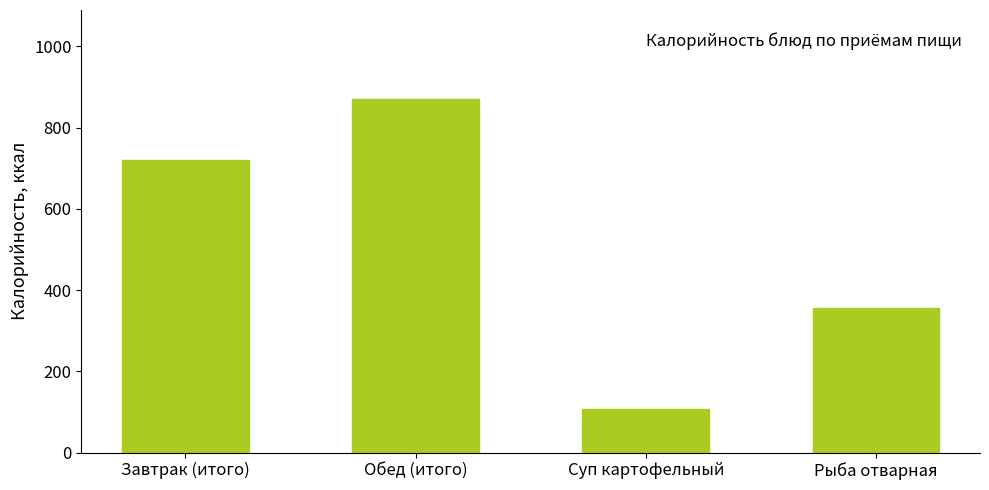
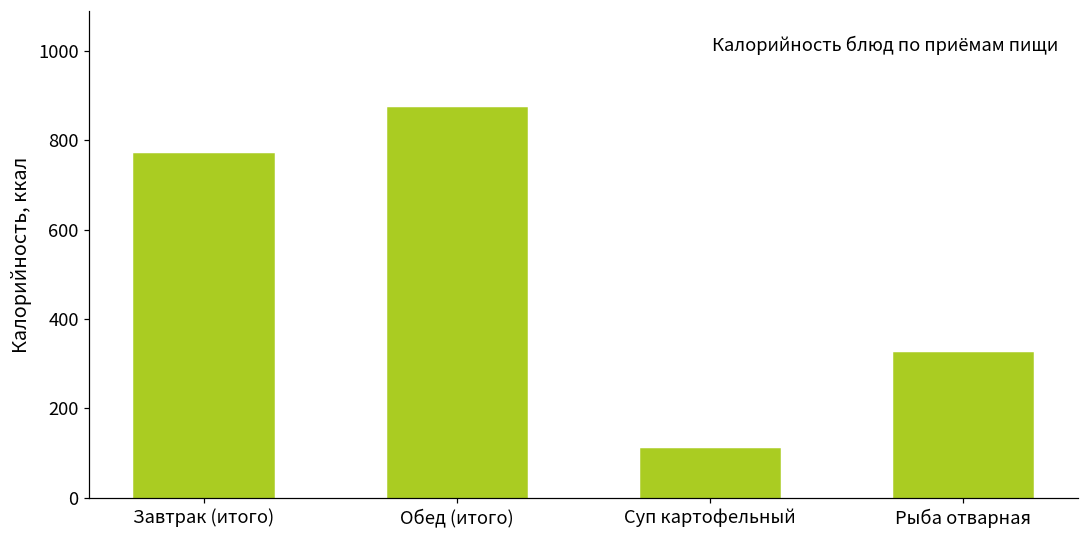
Завтрак (итого): 720 -> 770
Рыба отварная: 360 -> 320
